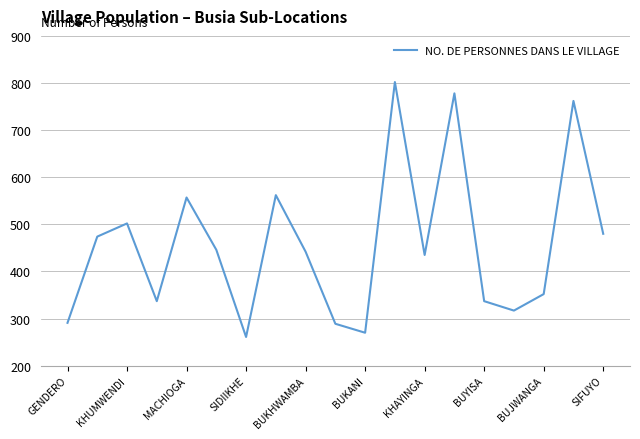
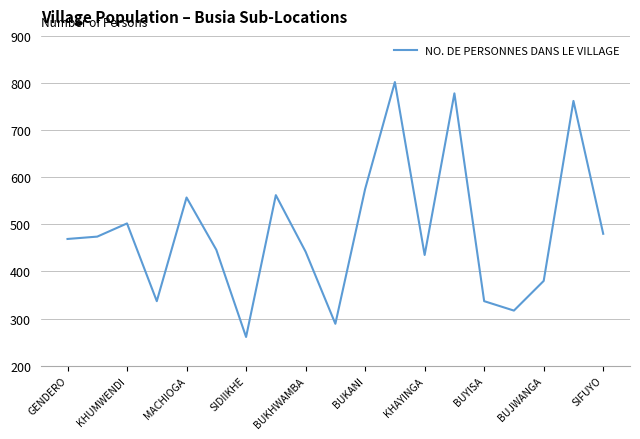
GENDERO: 290 -> 470
BUKANI: 270 -> 580
BUJWANGA: 350 -> 380
